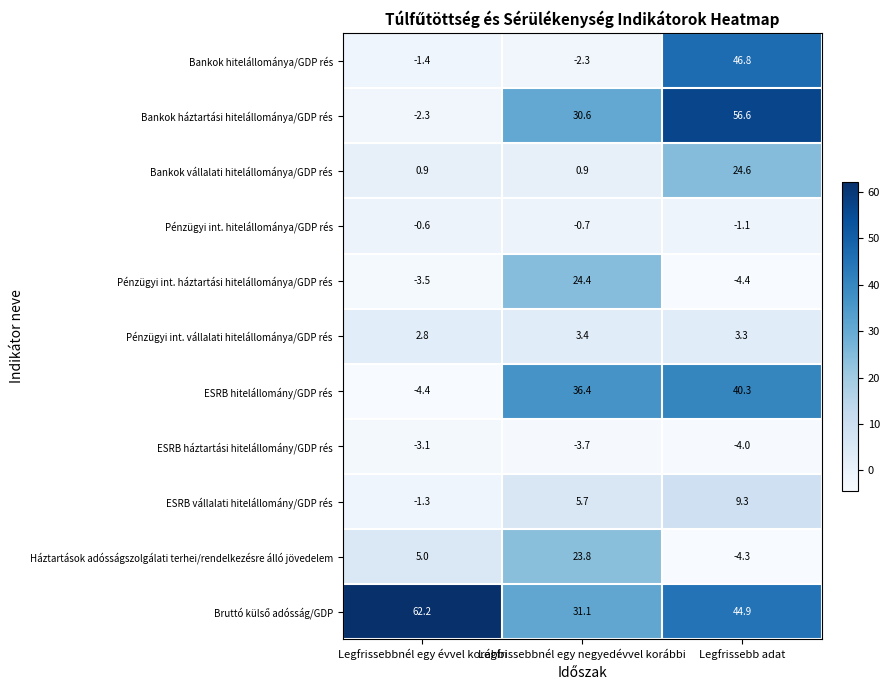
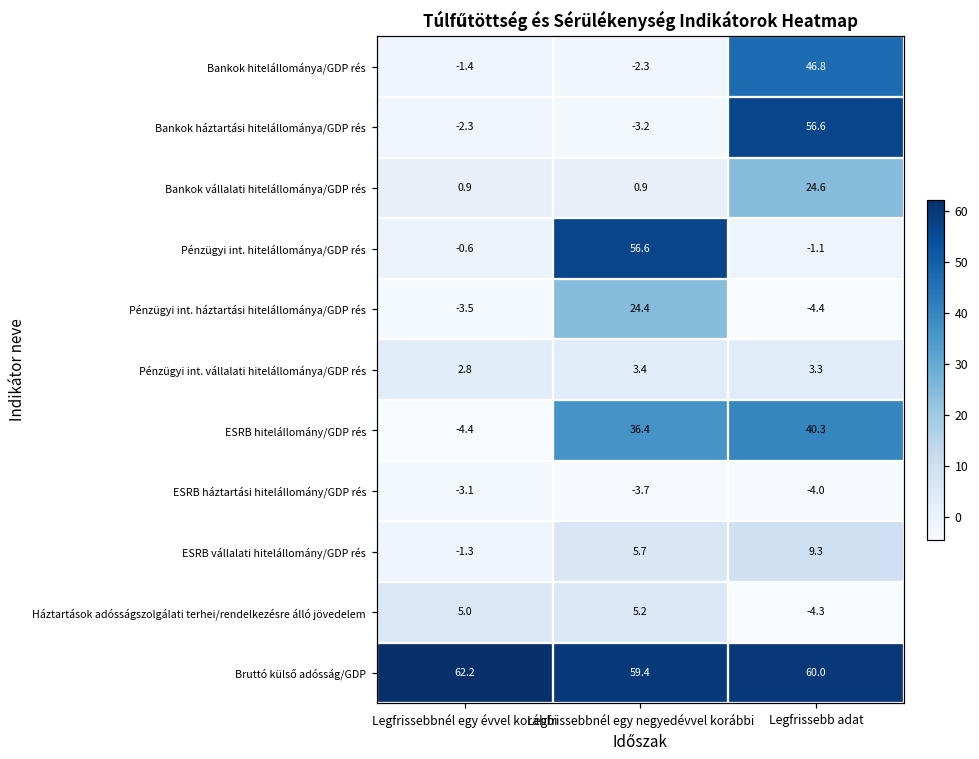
Bankok háztartási hitelállománya/GDP rés, Legfrissebbnél egy negyedévvel korábbi: 30.6 -> -3.2
Pénzügyi int. hitelállománya/GDP rés, Legfrissebbnél egy negyedévvel korábbi: -0.7 -> 56.6
Háztartások adósságszolgálati terhei/rendelkezésre álló jövedelem, Legfrissebbnél egy negyedévvel korábbi: 23.8 -> 5.2
Bruttó külső adósság/GDP, Legfrissebbnél egy negyedévvel korábbi: 31.1 -> 59.4
Bruttó külső adósság/GDP, Legfrissebb adat: 44.9 -> 60.0
